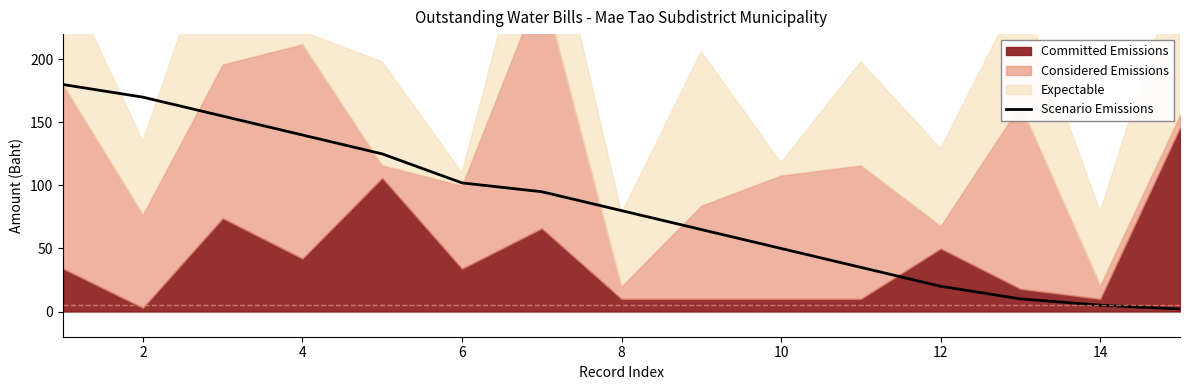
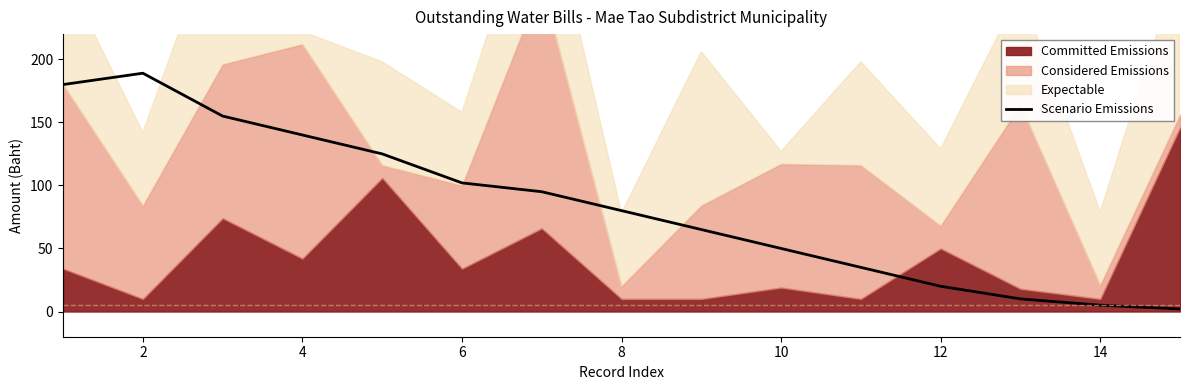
Scenario Emissions, 2: 170 -> 189
Committed Emissions, 2: 3 -> 10
Expectable, 6: 10 -> 58
Committed Emissions, 10: 10 -> 19
